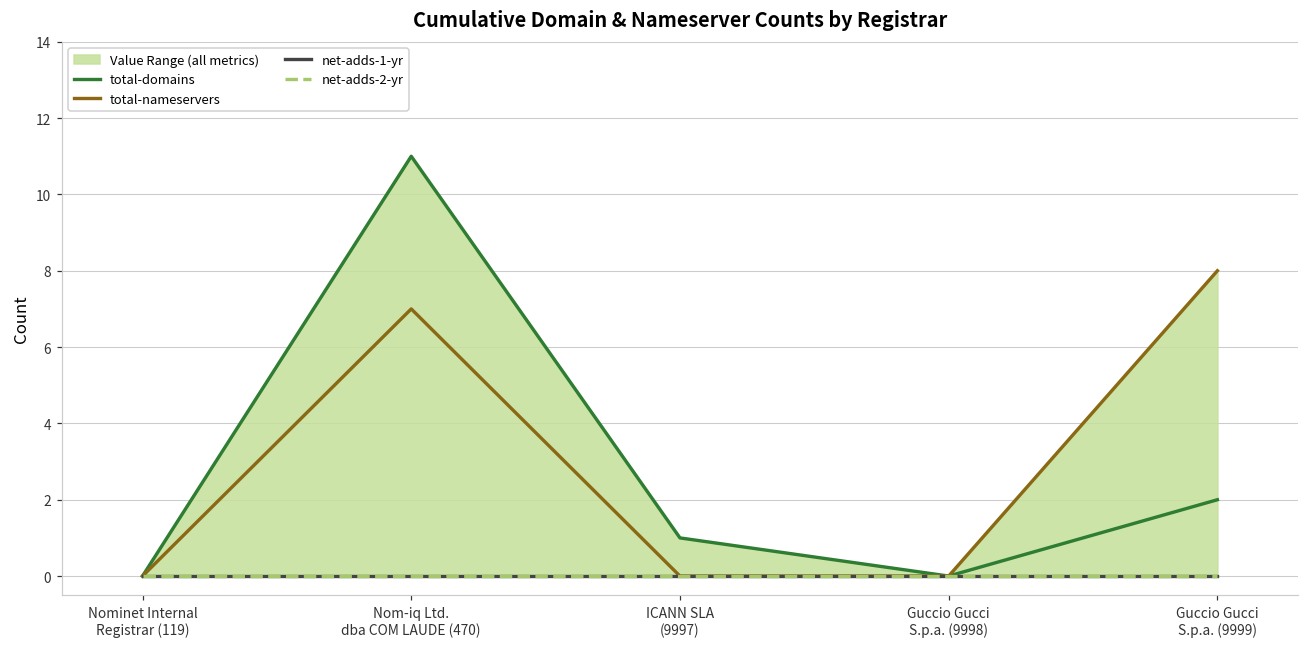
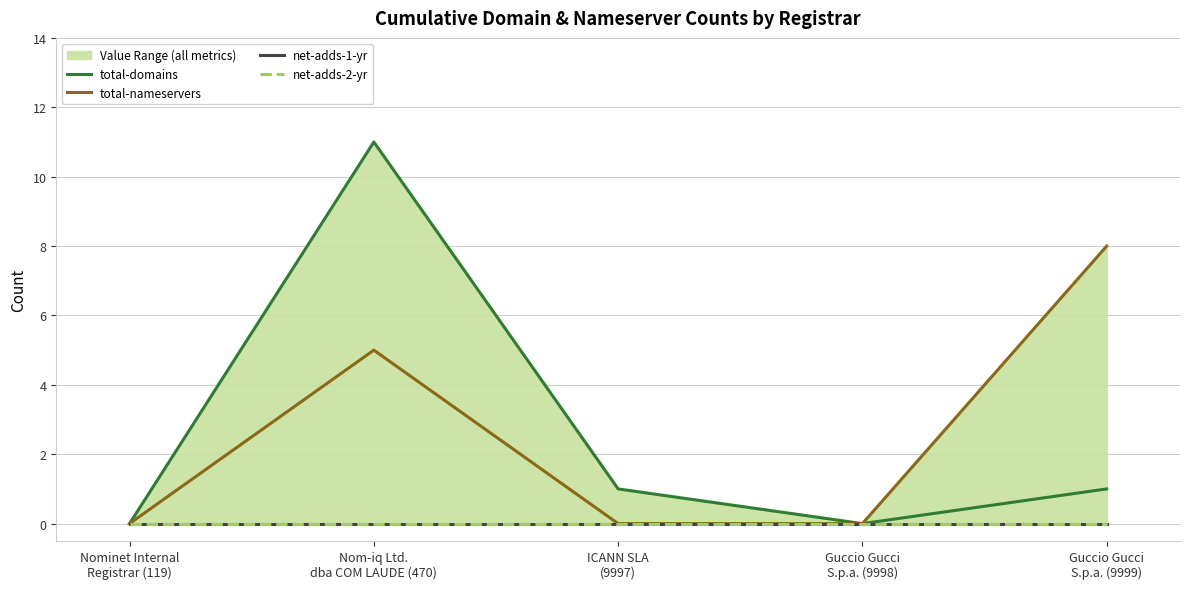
total-nameservers, Nom-iq Ltd. dba COM LAUDE (470): 7 -> 5
total-domains, Guccio Gucci S.p.a. (9999): 2 -> 1
